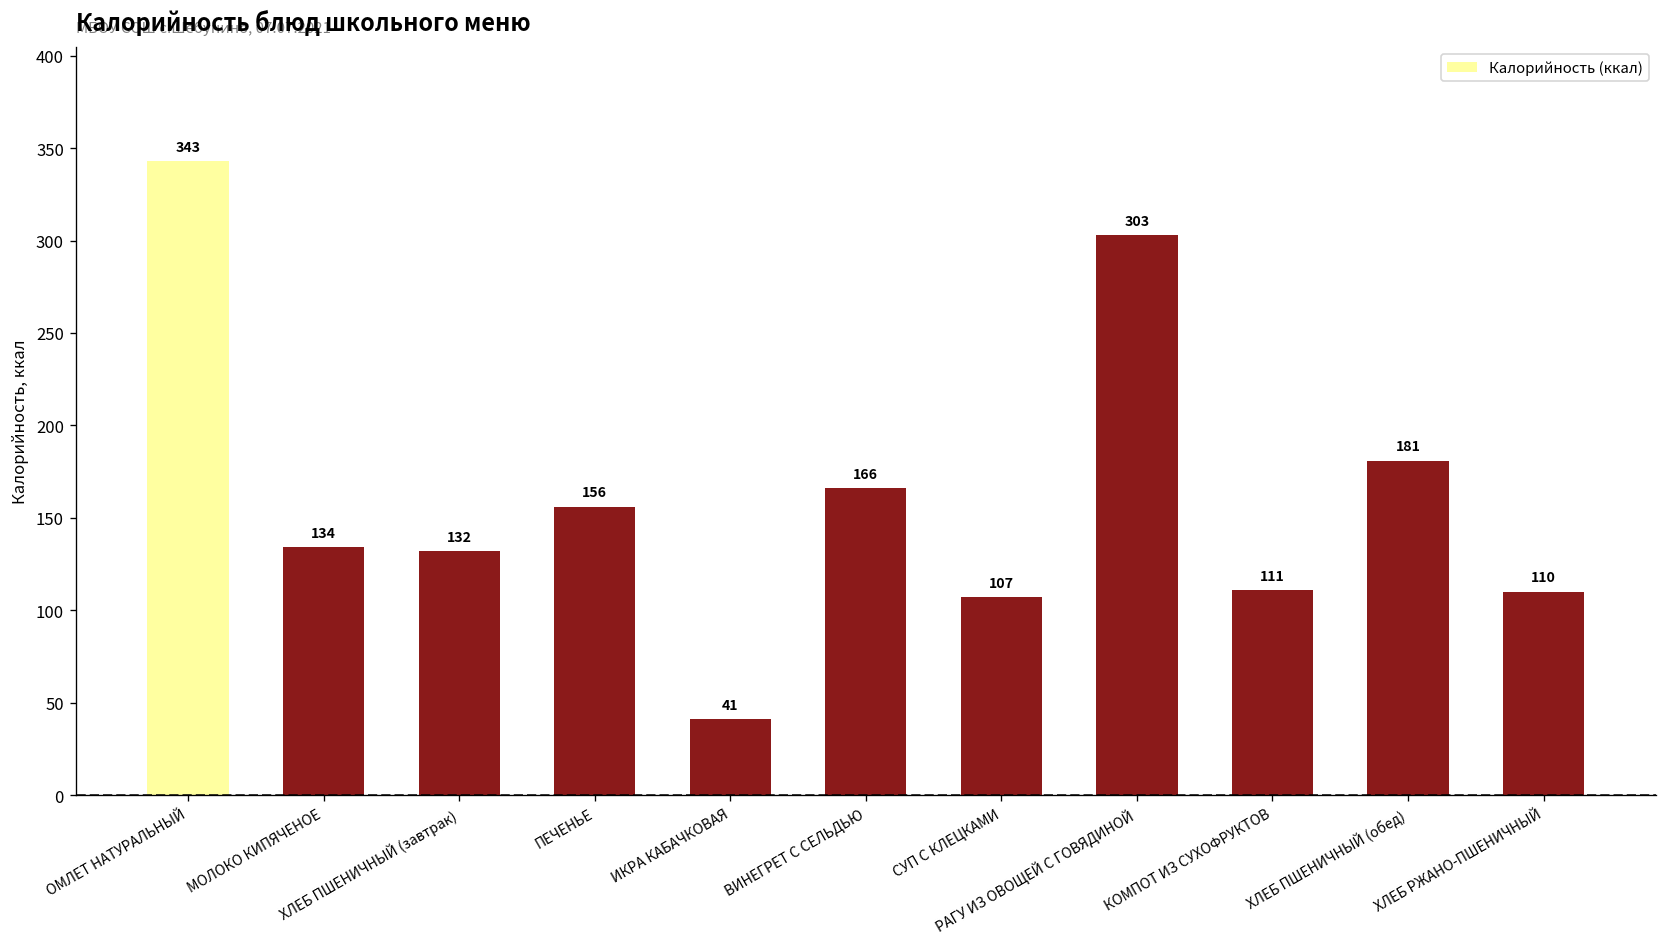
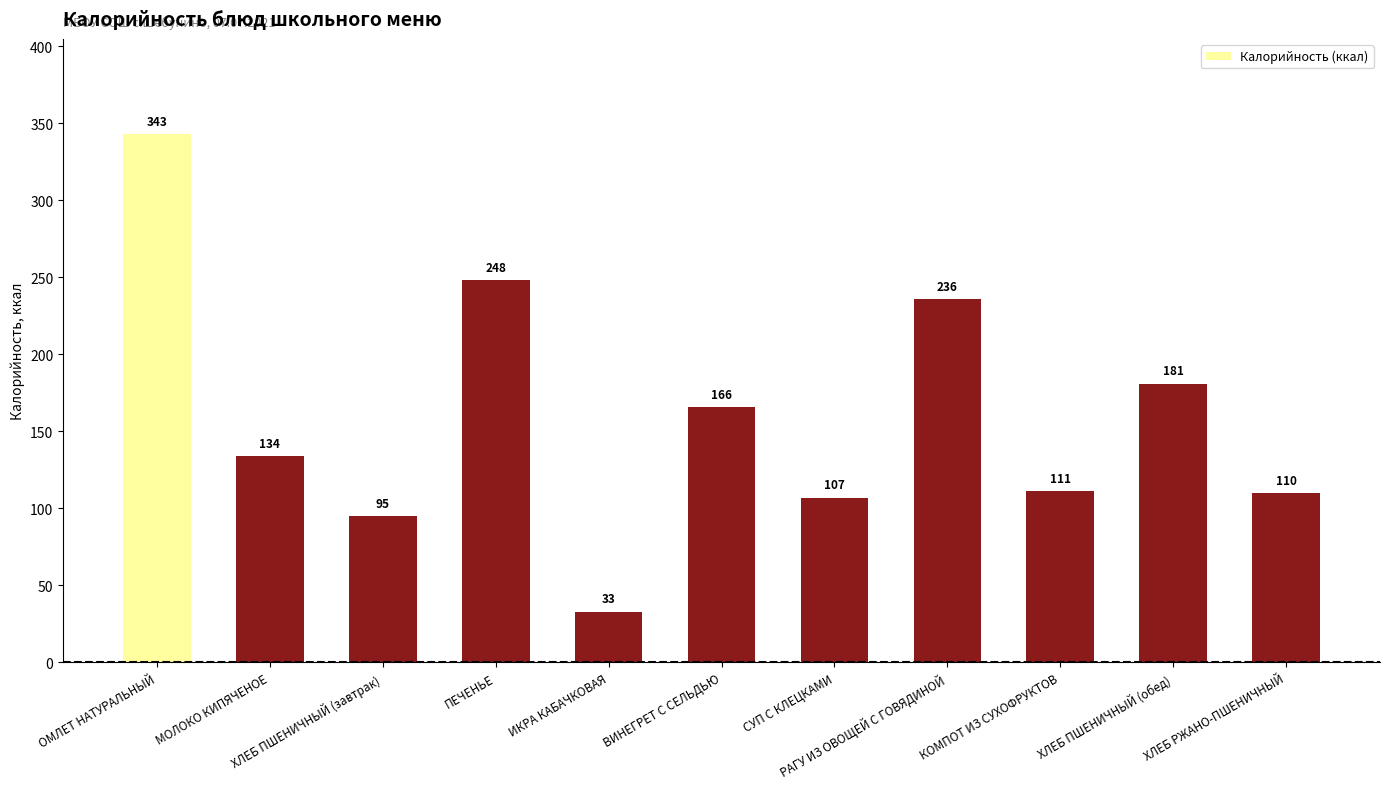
ХЛЕБ ПШЕНИЧНЫЙ (завтрак): 132 -> 95
ПЕЧЕНЬЕ: 156 -> 248
ИКРА КАБАЧКОВАЯ: 41 -> 33
РАГУ ИЗ ОВОЩЕЙ С ГОВЯДИНОЙ: 303 -> 236
